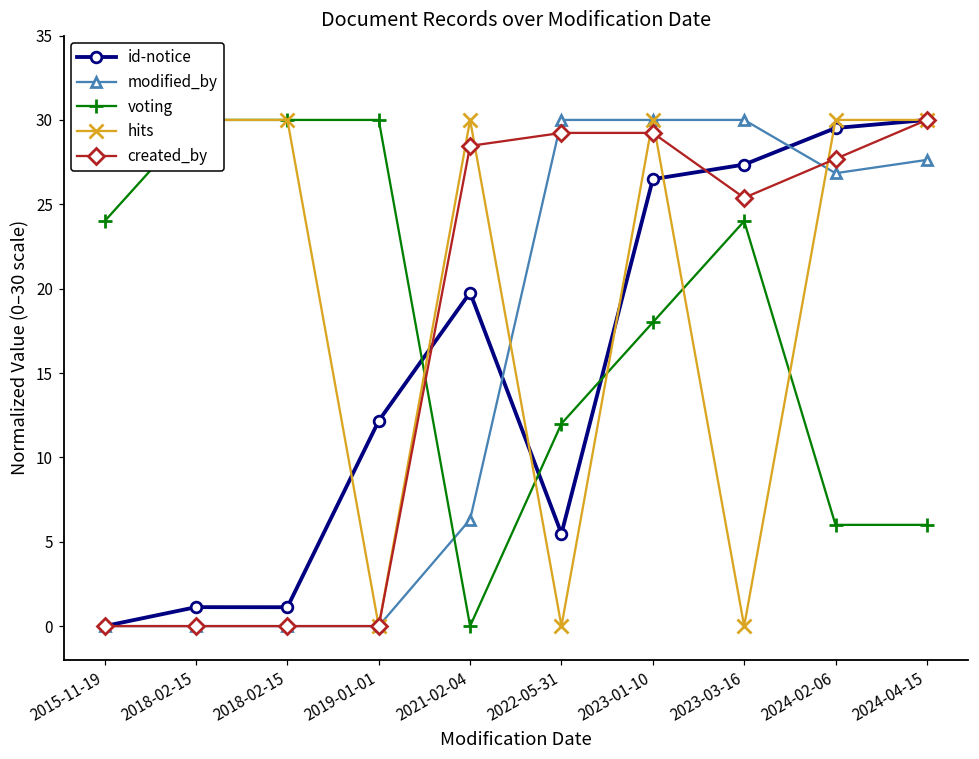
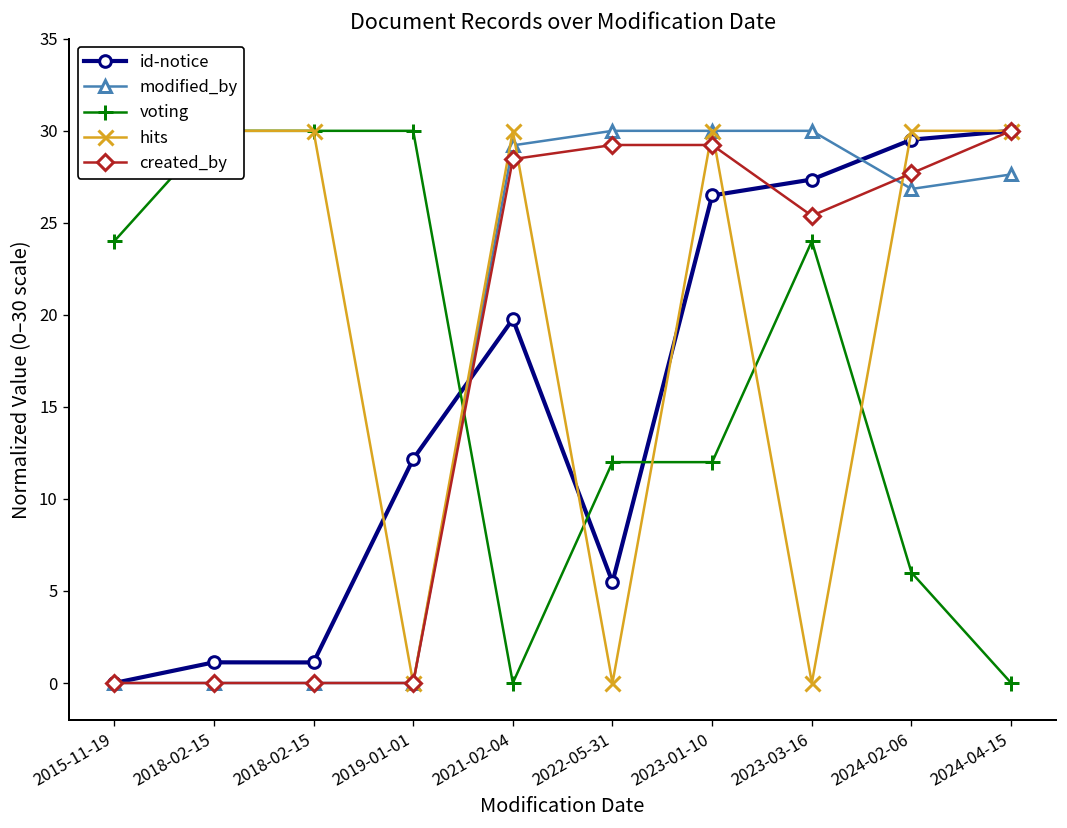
modified_by, 2021-02-04: 6.3 -> 29.2
voting, 2023-01-10: 18.0 -> 12.0
voting, 2024-04-15: 6.0 -> 0.0
